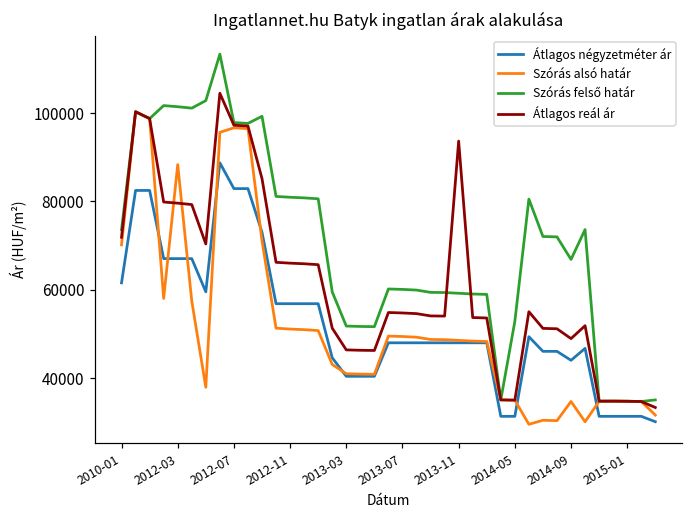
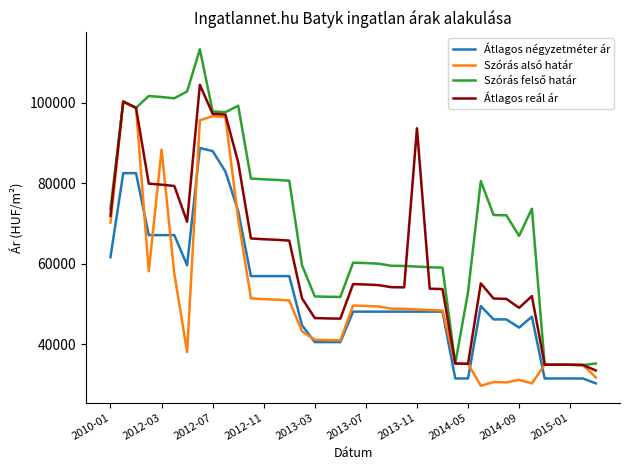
Átlagos négyzetméter ár, 2012-07: 83000 -> 88000
Szórás alsó határ, 2014-09: 35000 -> 31000
